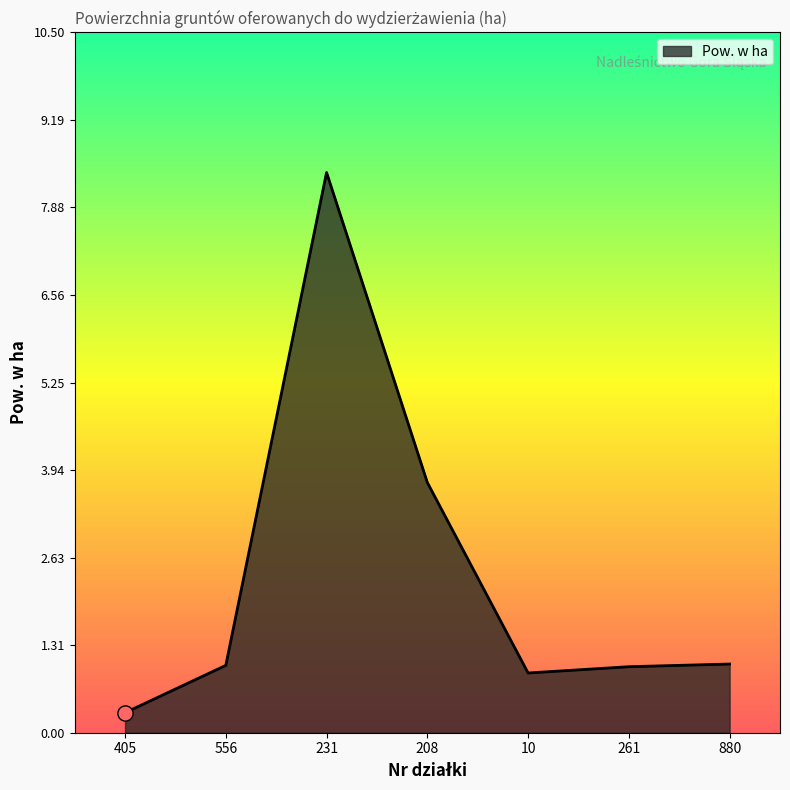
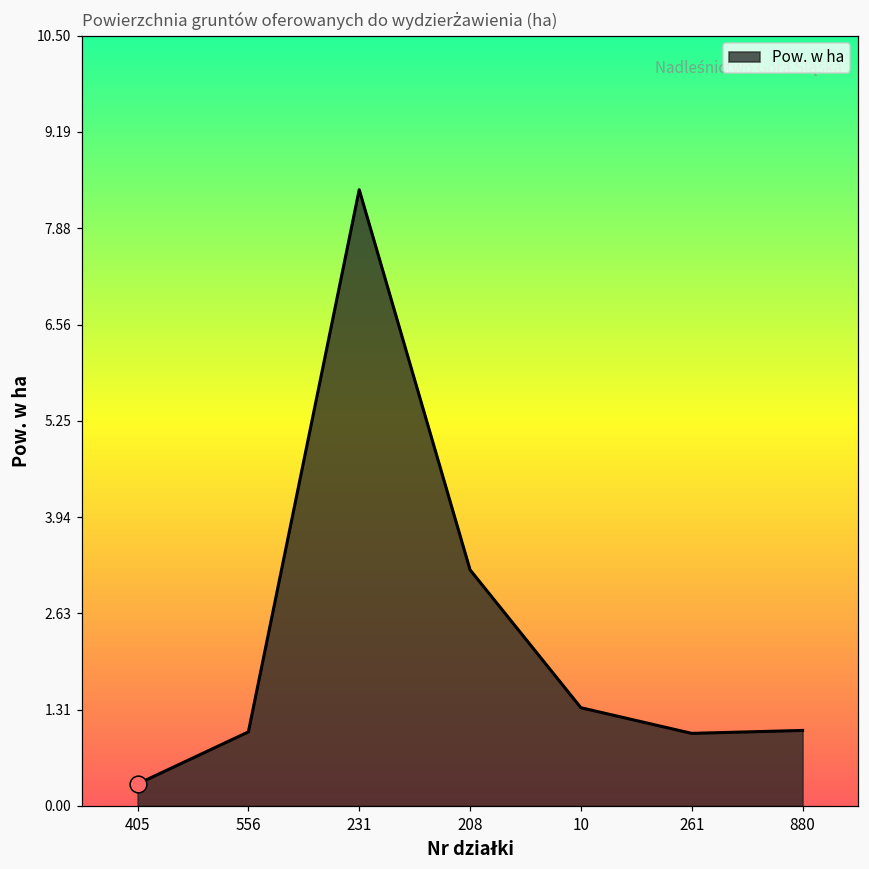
Pow. w ha, 208: 3.8 -> 3.2
Pow. w ha, 10: 0.9 -> 1.3
